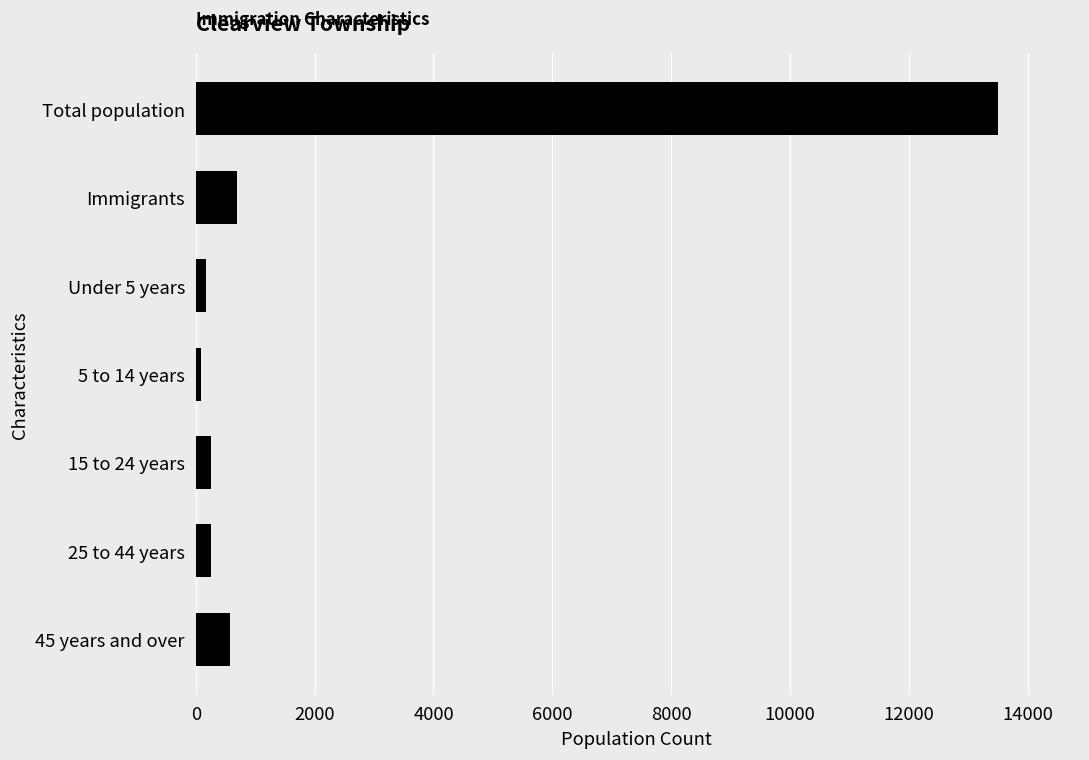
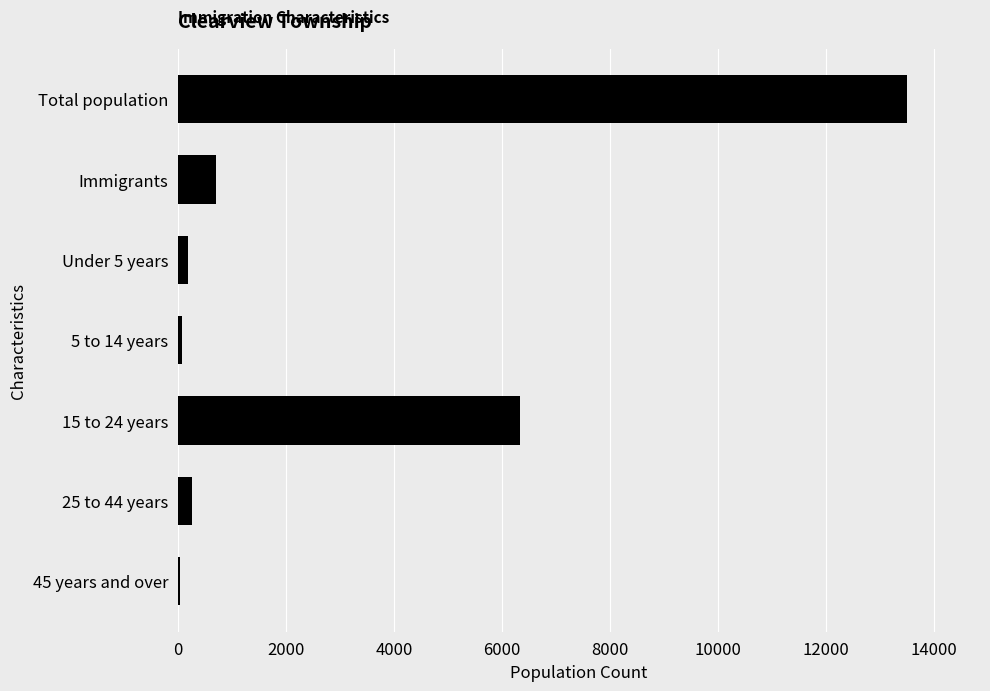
15 to 24 years: 300 -> 6300
45 years and over: 600 -> 0
